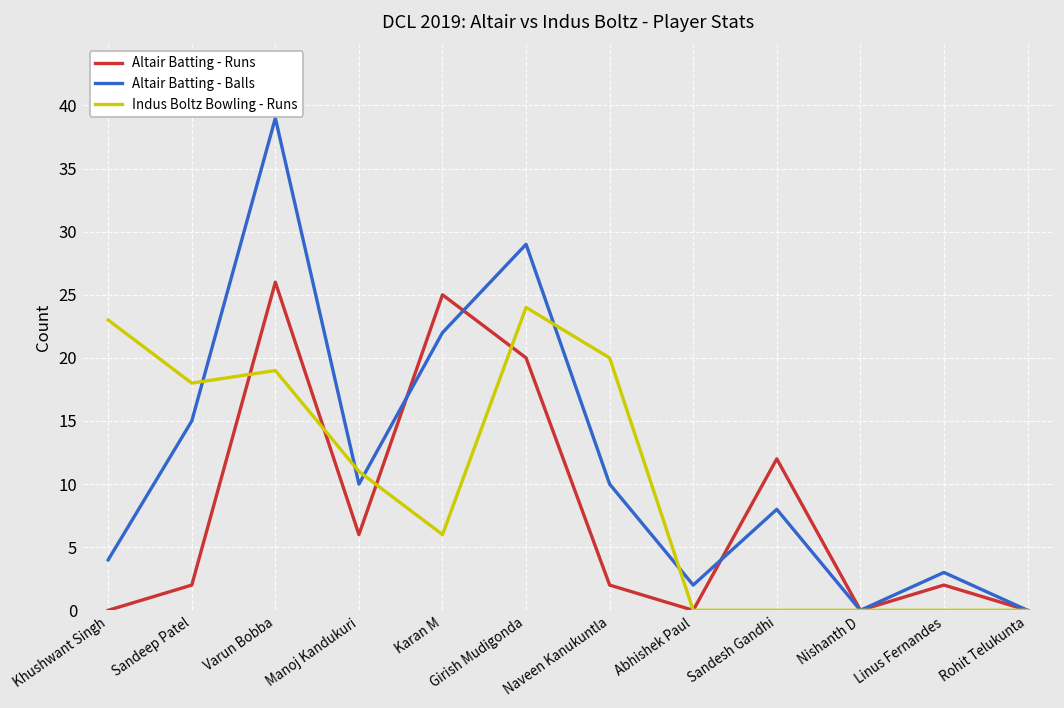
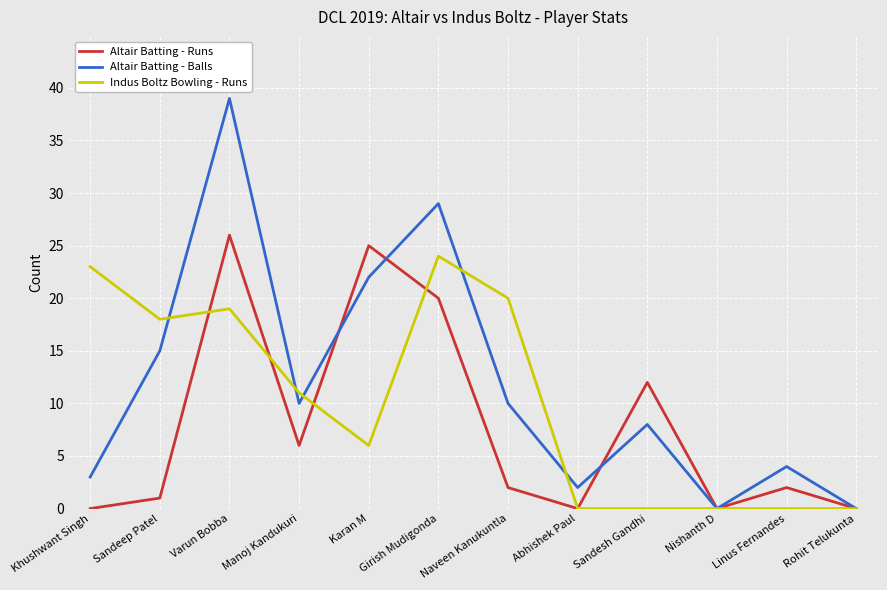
Altair Batting - Balls, Khushwant Singh: 4 -> 3
Altair Batting - Runs, Sandeep Patel: 2 -> 1
Altair Batting - Balls, Linus Fernandes: 3 -> 4
